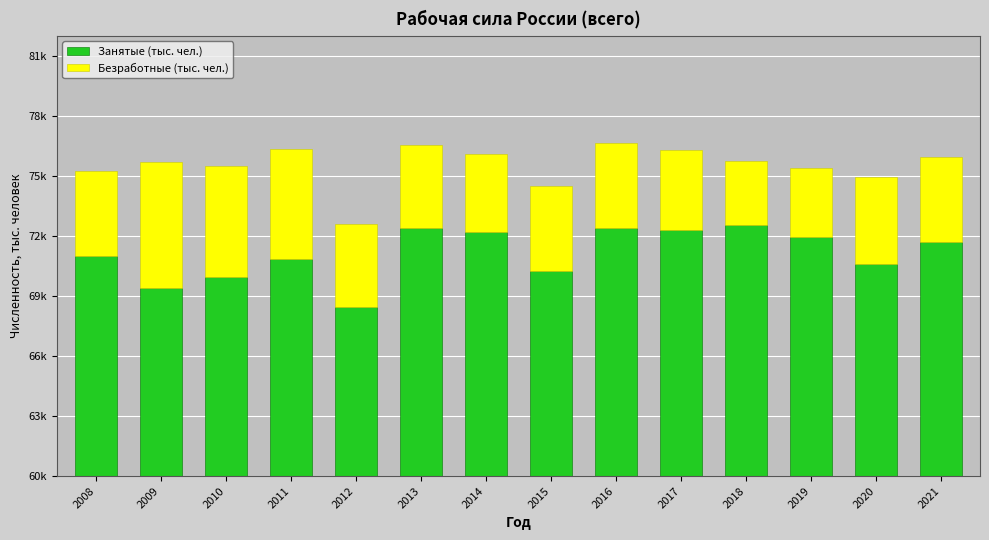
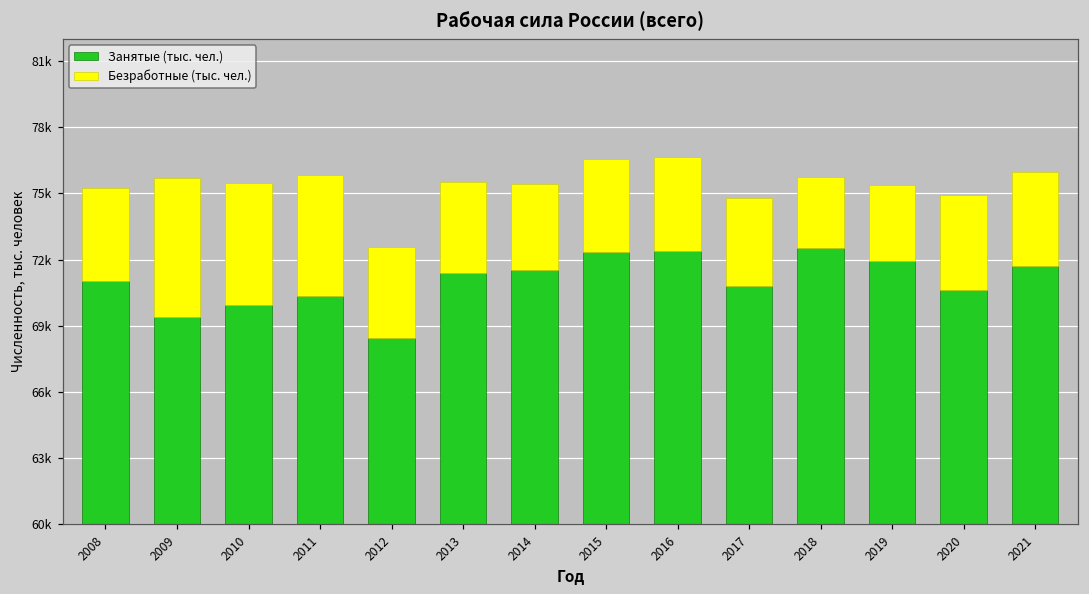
Занятые (тыс. чел.), 2011: 70900 -> 70300
Занятые (тыс. чел.), 2013: 72400 -> 71400
Занятые (тыс. чел.), 2014: 72200 -> 71500
Занятые (тыс. чел.), 2015: 70200 -> 72300
Занятые (тыс. чел.), 2017: 72300 -> 70800
